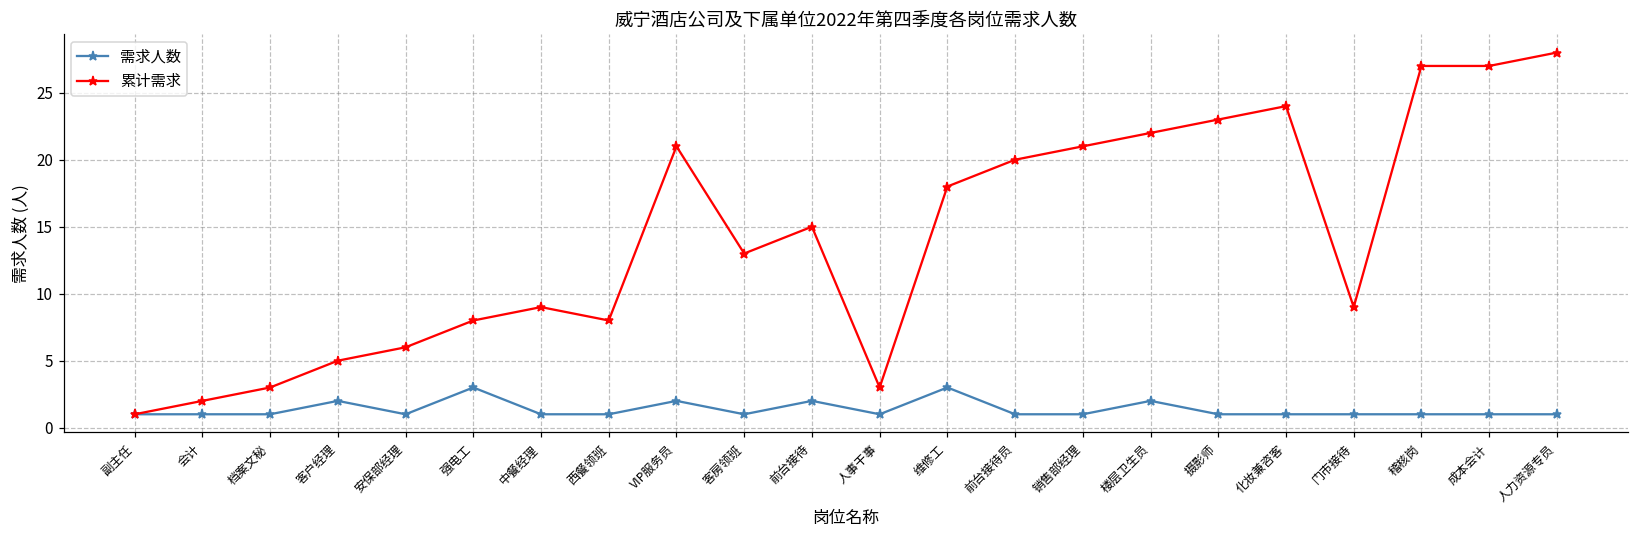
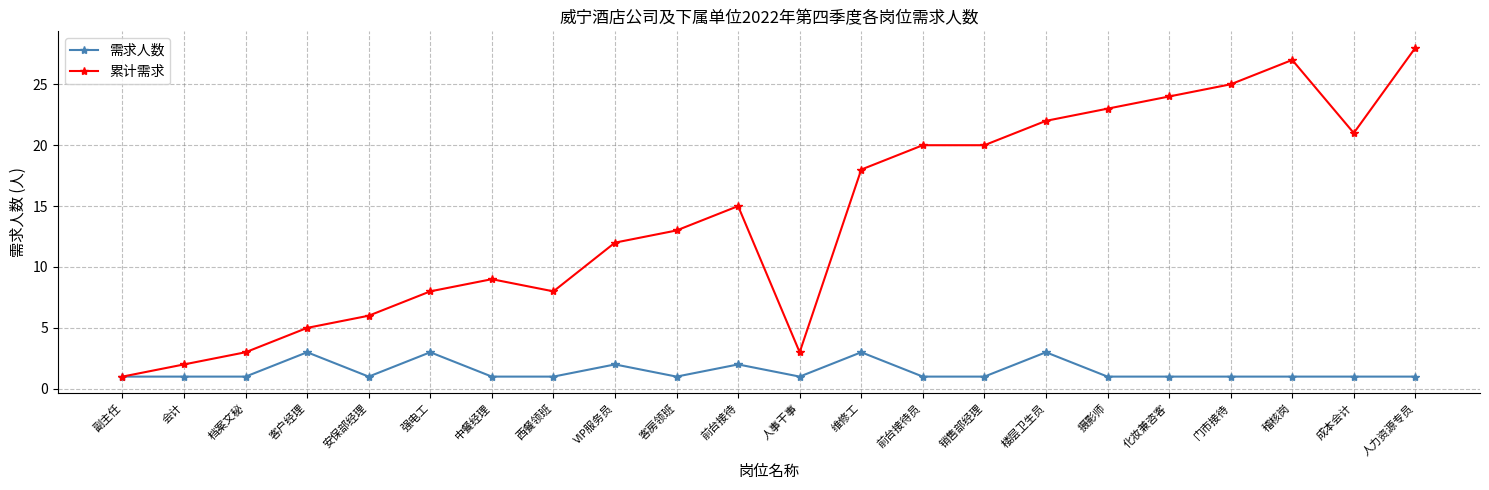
需求人数, 客户经理: 2 -> 3
累计需求, VIP服务员: 21 -> 12
累计需求, 销售部经理: 21 -> 20
需求人数, 楼层卫生员: 2 -> 3
累计需求, 门市接待: 9 -> 25
累计需求, 成本会计: 27 -> 21
